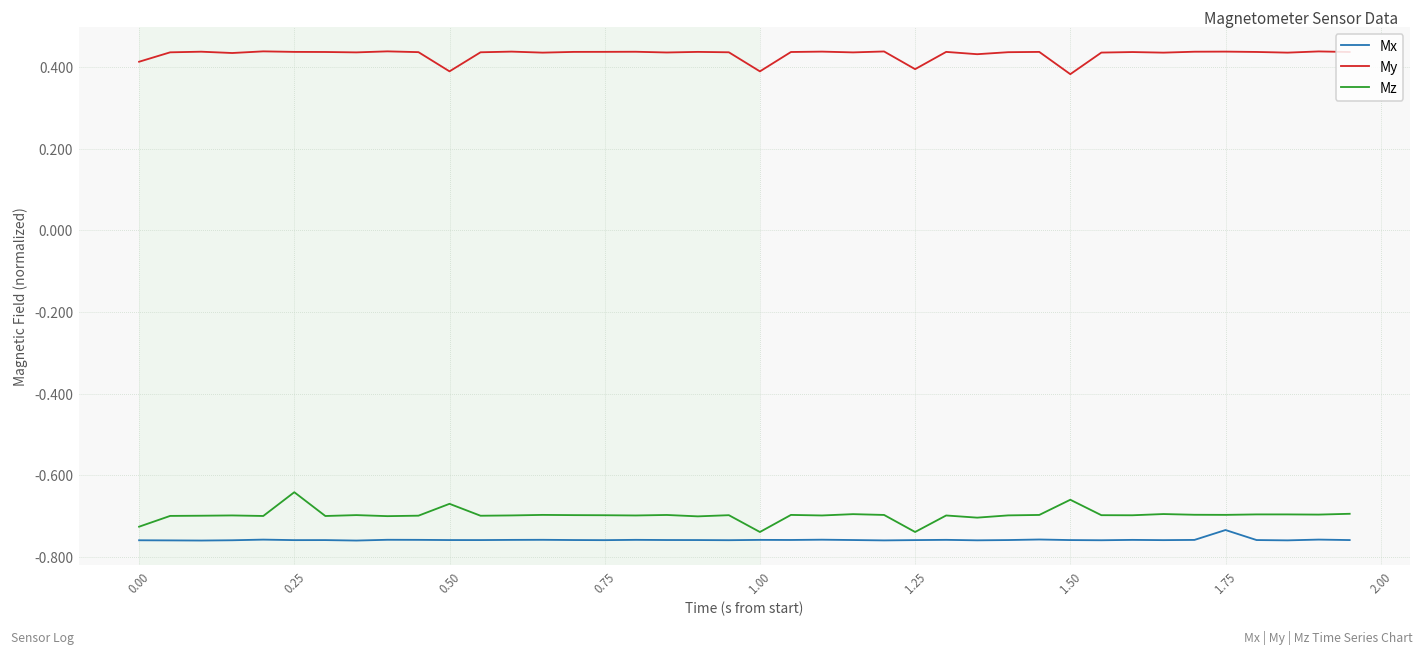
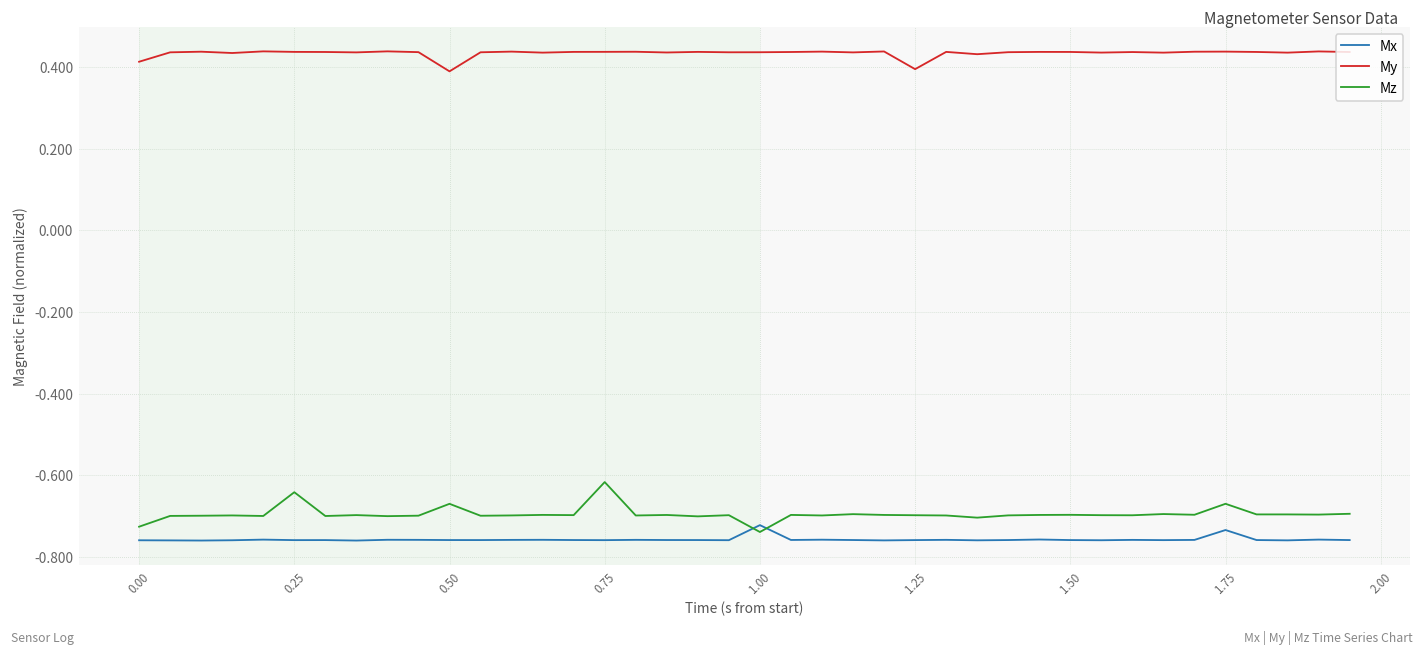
Mz, 0.75: -0.70 -> -0.62
Mx, 1.00: -0.76 -> -0.72
My, 1.00: 0.39 -> 0.44
Mz, 1.25: -0.74 -> -0.70
My, 1.50: 0.38 -> 0.44
Mz, 1.50: -0.66 -> -0.70
Mz, 1.75: -0.70 -> -0.67
